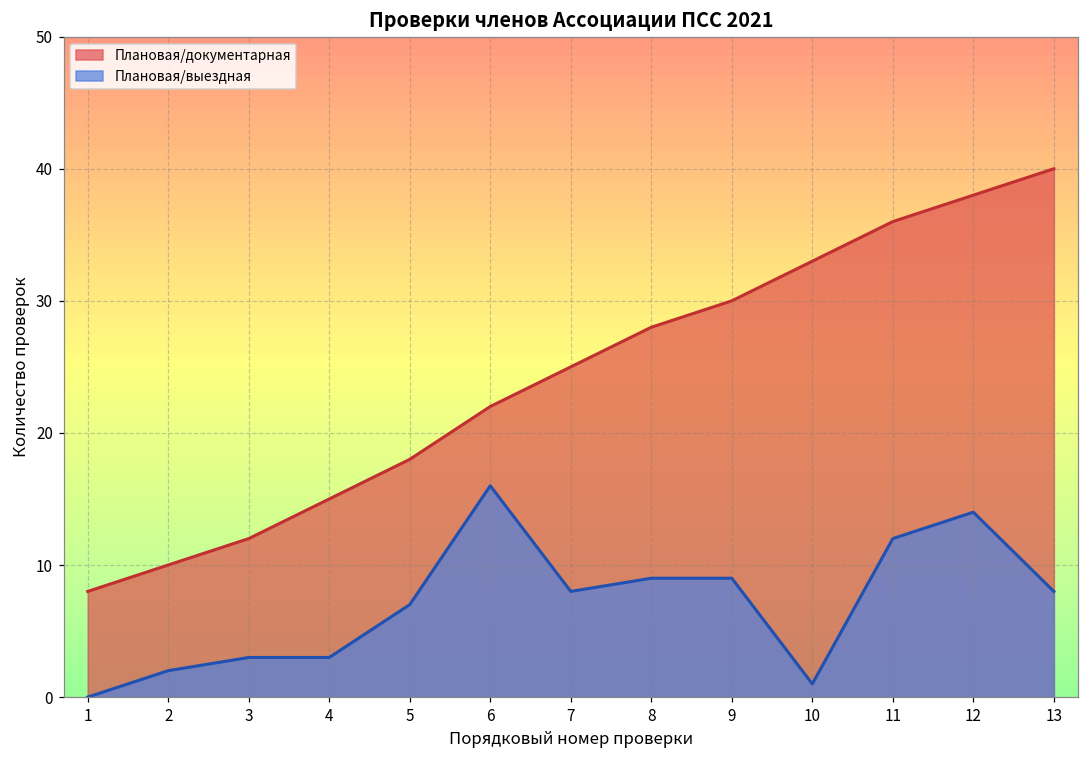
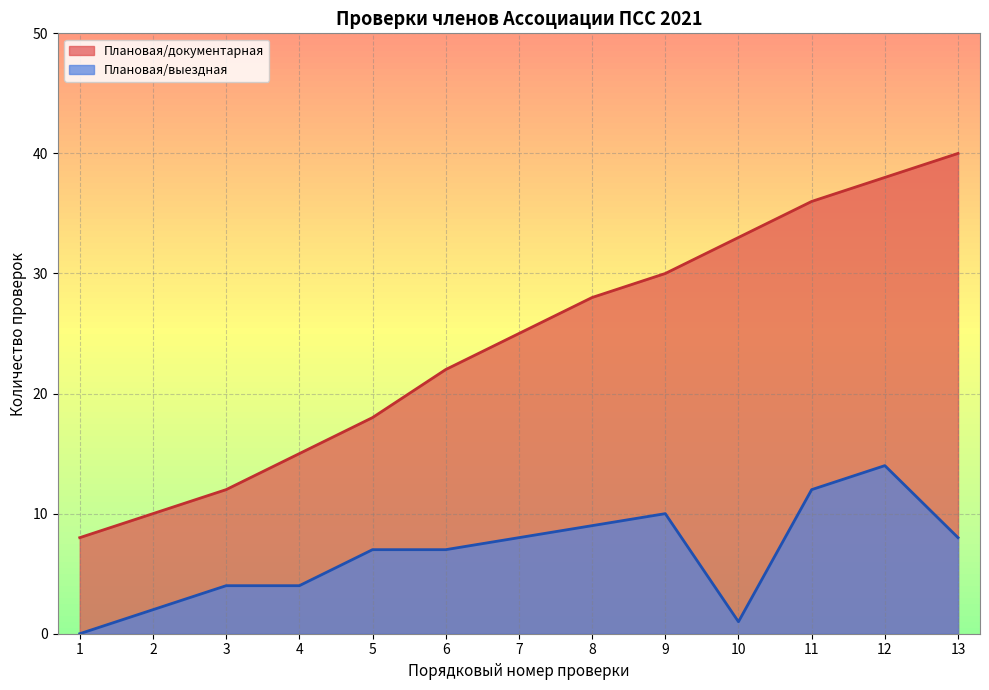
Плановая/выездная, 3: 3 -> 4
Плановая/выездная, 4: 3 -> 4
Плановая/выездная, 6: 16 -> 7
Плановая/выездная, 9: 9 -> 10
